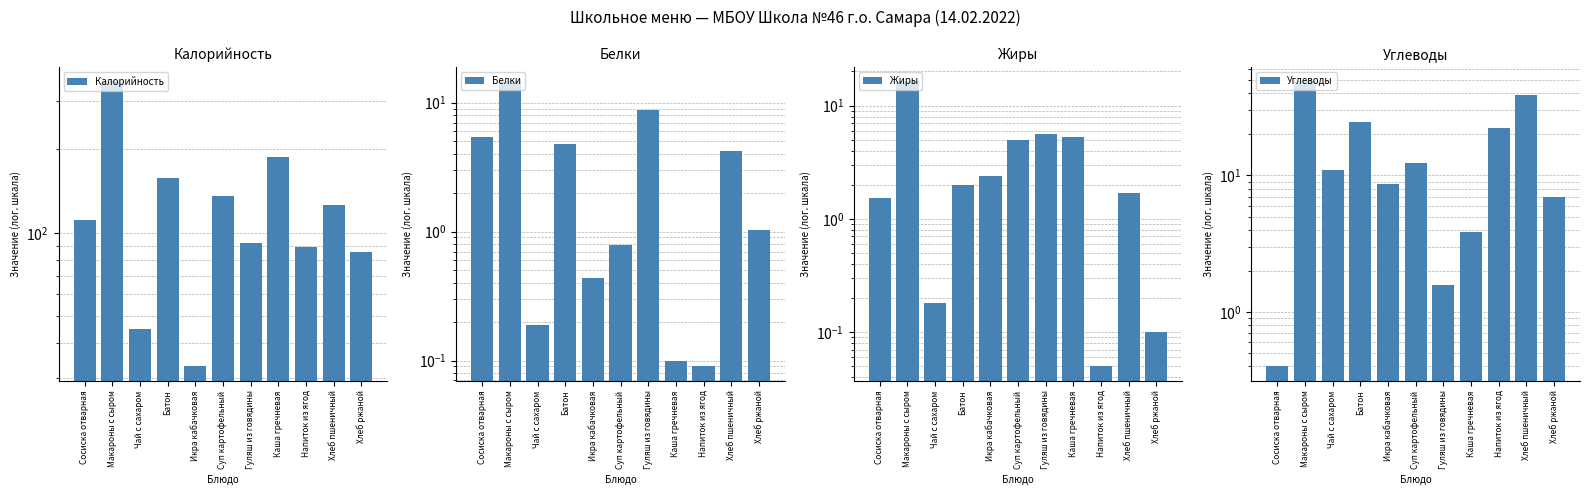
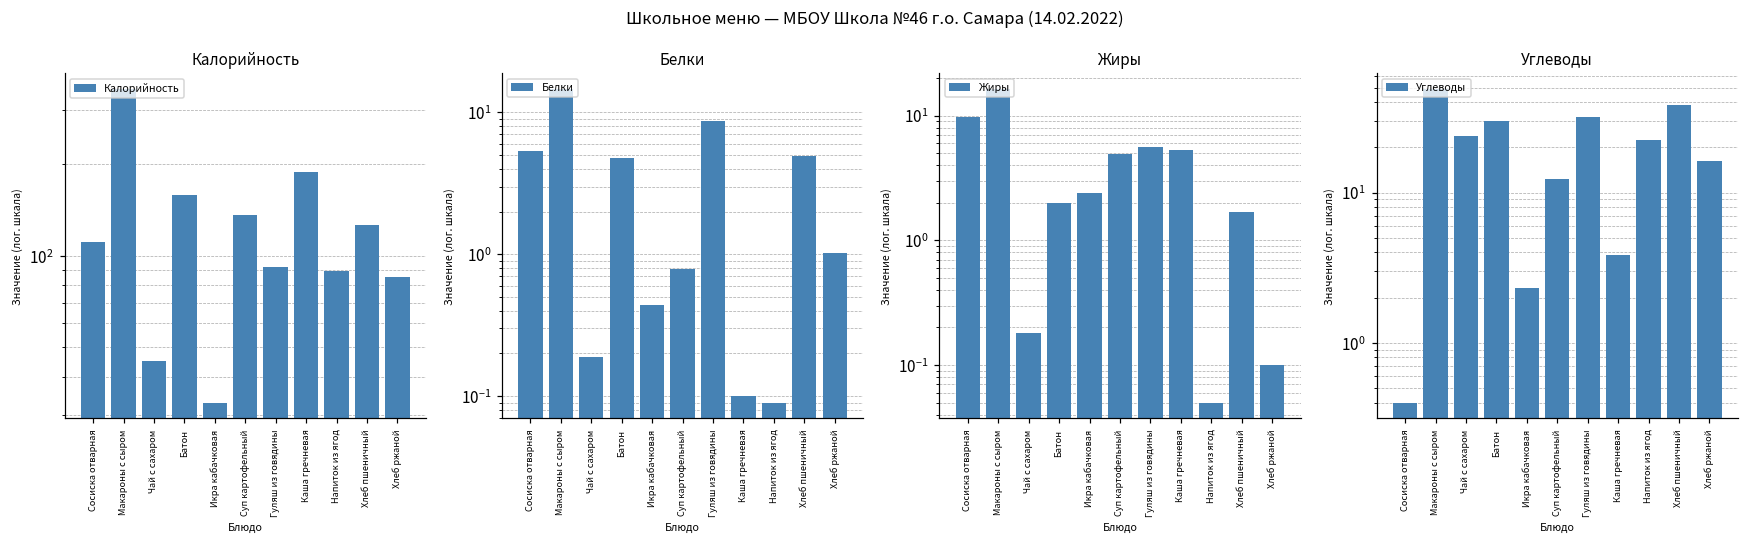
Белки, Хлеб пшеничный: 4.2 -> 4.9
Жиры, Сосиска отварная: 1.5 -> 10
Углеводы, Чай с сахаром: 11 -> 24
Углеводы, Батон: 25 -> 30
Углеводы, Икра кабачковая: 9 -> 2.3
Углеводы, Гуляш из говядины: 1.6 -> 32
Углеводы, Хлеб ржаной: 7 -> 16
